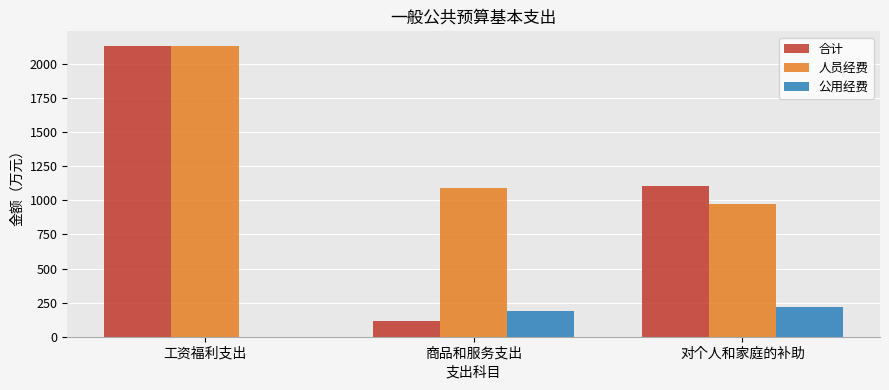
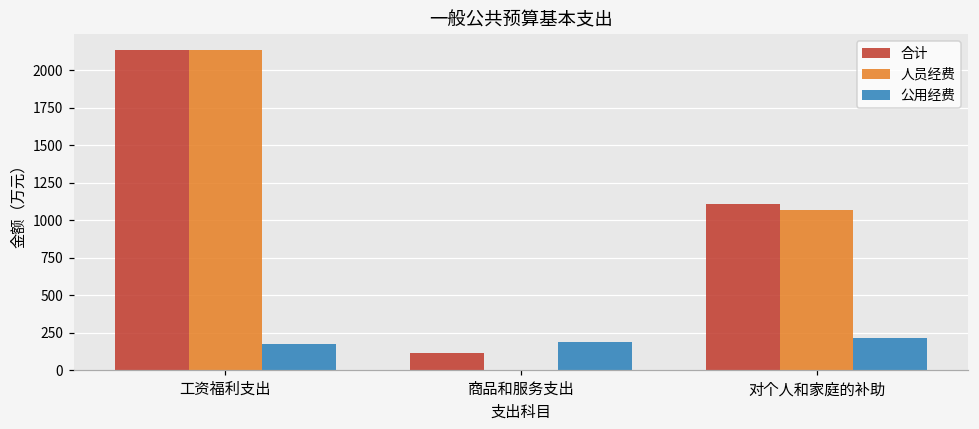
公用经费, 工资福利支出: 0 -> 180
人员经费, 商品和服务支出: 1090 -> 0
人员经费, 对个人和家庭的补助: 980 -> 1070
